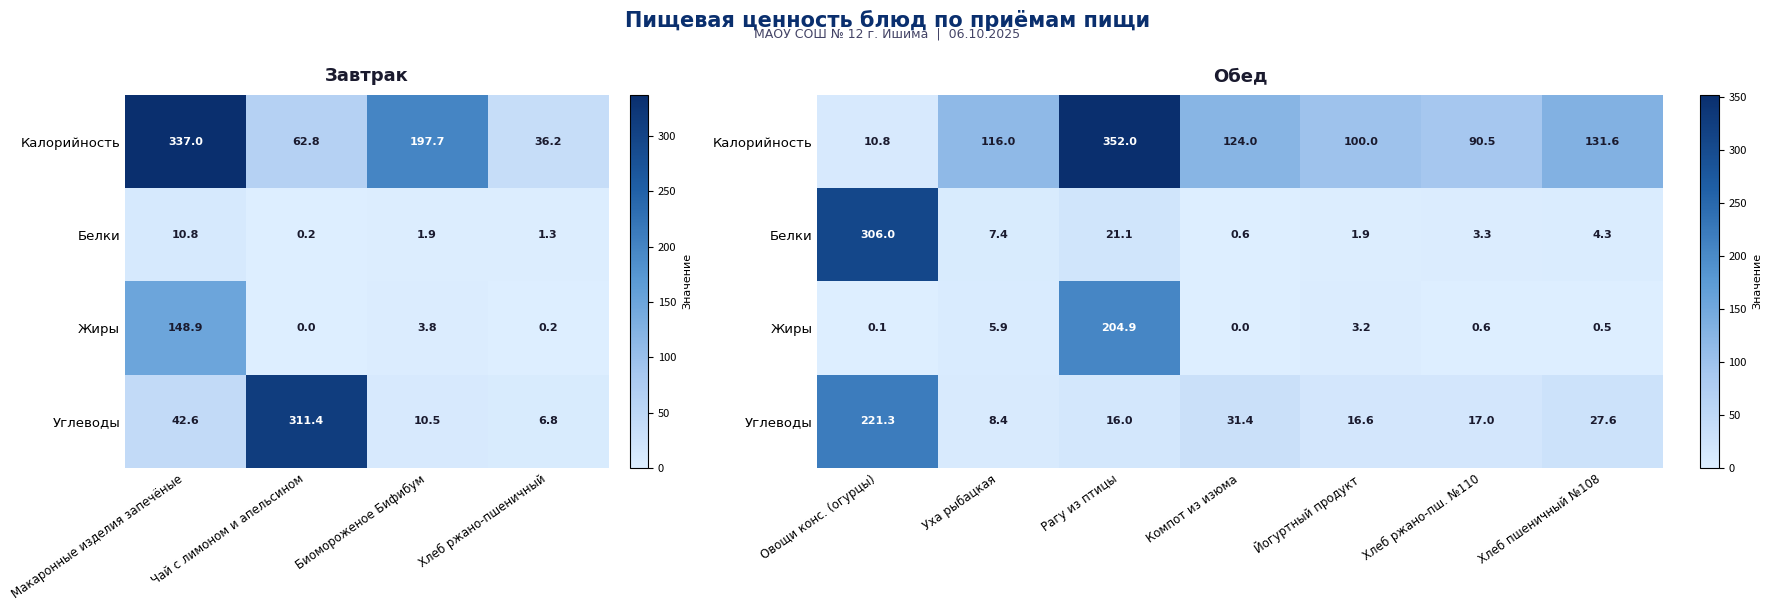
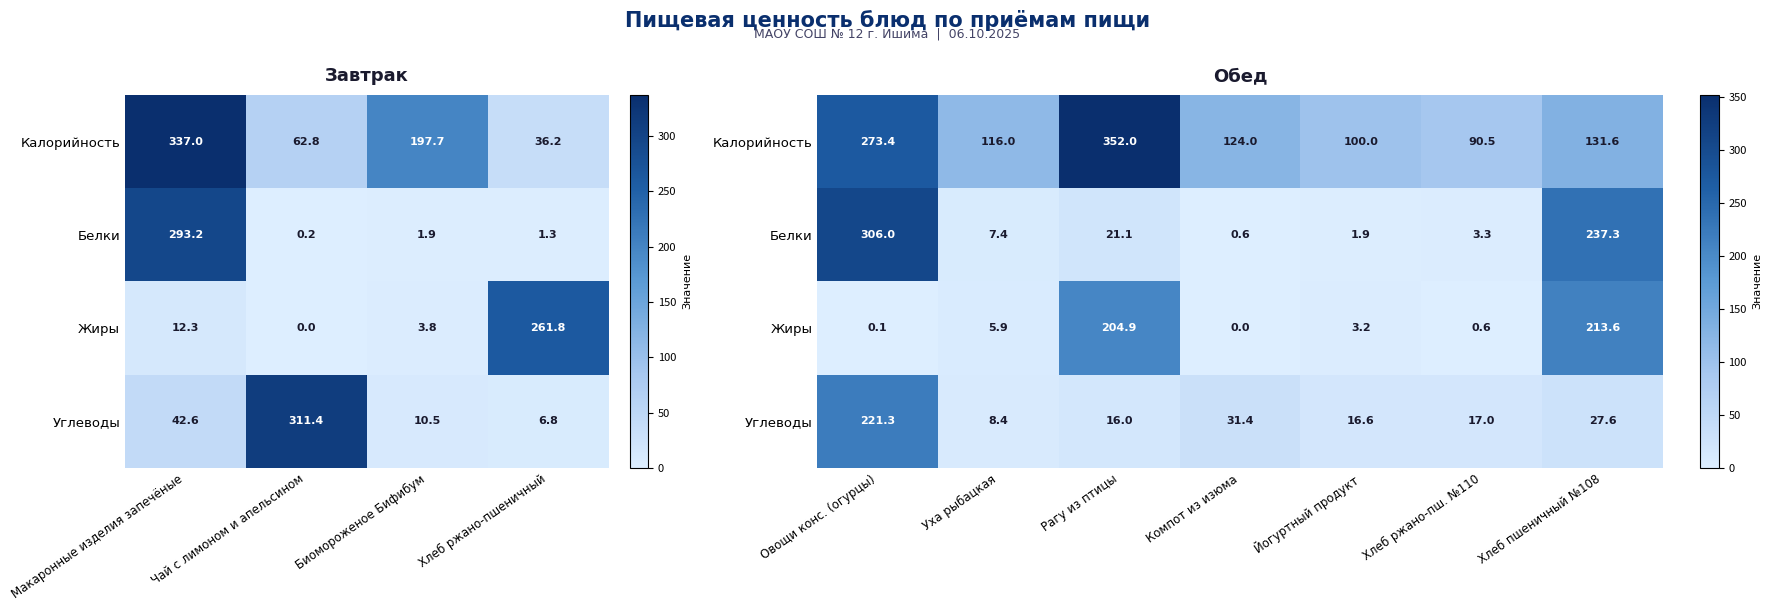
Завтрак, Белки, Макаронные изделия запечёные: 10.8 -> 293.2
Завтрак, Жиры, Макаронные изделия запечёные: 148.9 -> 12.3
Завтрак, Жиры, Хлеб ржано-пшеничный: 0.2 -> 261.8
Обед, Калорийность, Овощи конс. (огурцы): 10.8 -> 273.4
Обед, Белки, Хлеб пшеничный №108: 4.3 -> 237.3
Обед, Жиры, Хлеб пшеничный №108: 0.5 -> 213.6
